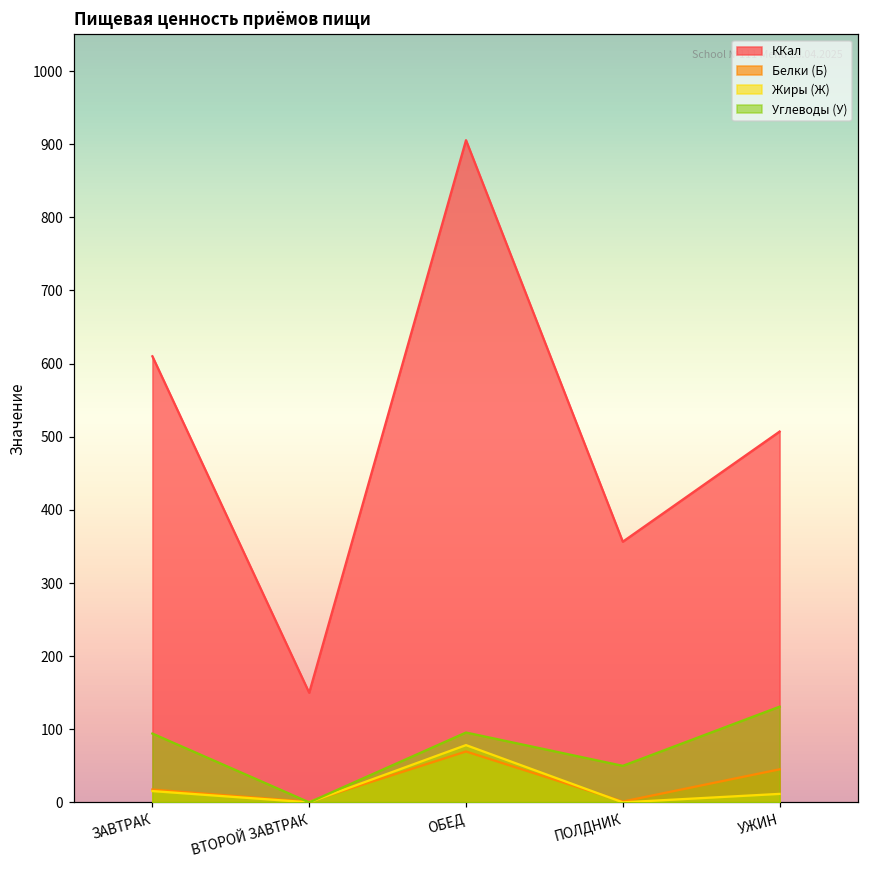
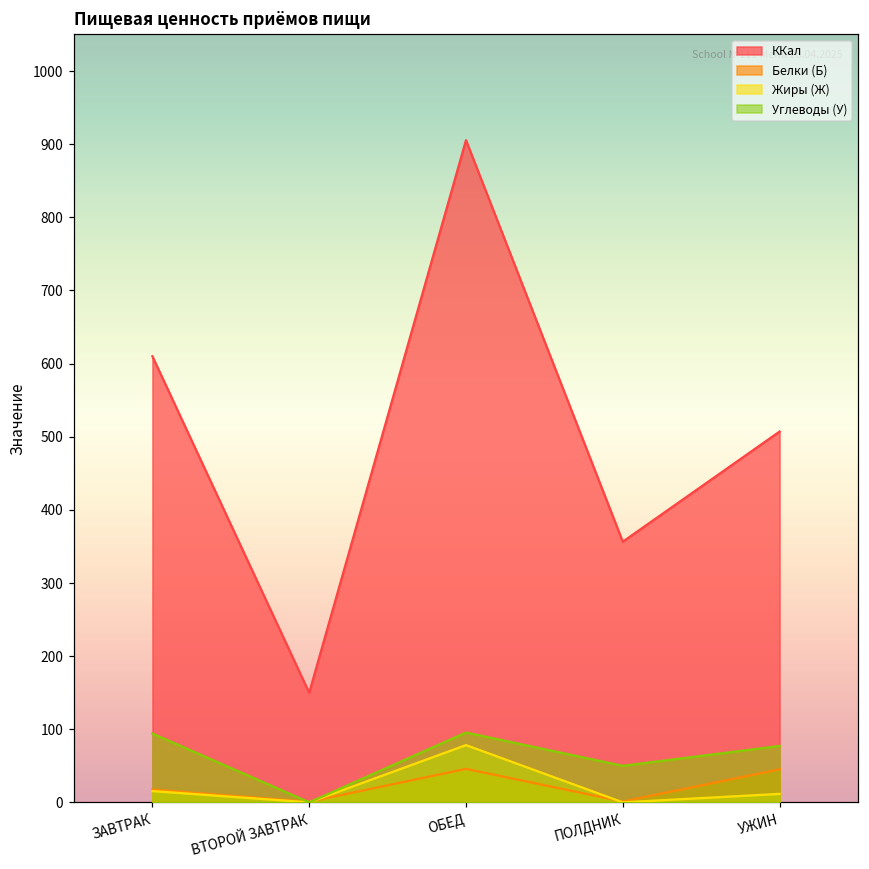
Белки (Б), ОБЕД: 70 -> 50
Углеводы (У), УЖИН: 130 -> 80
